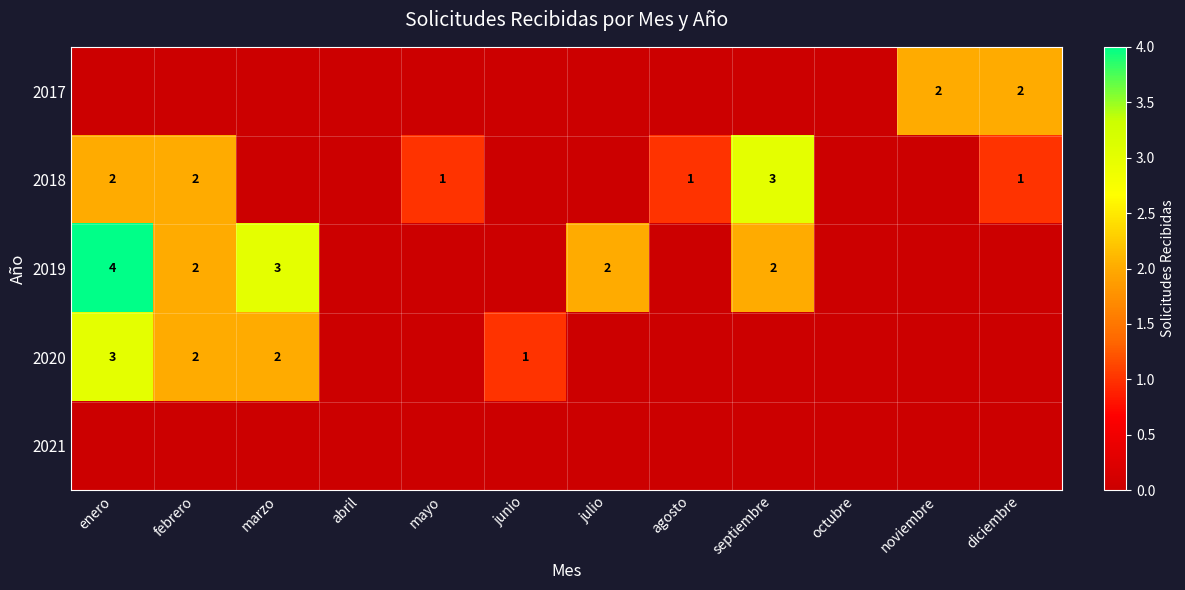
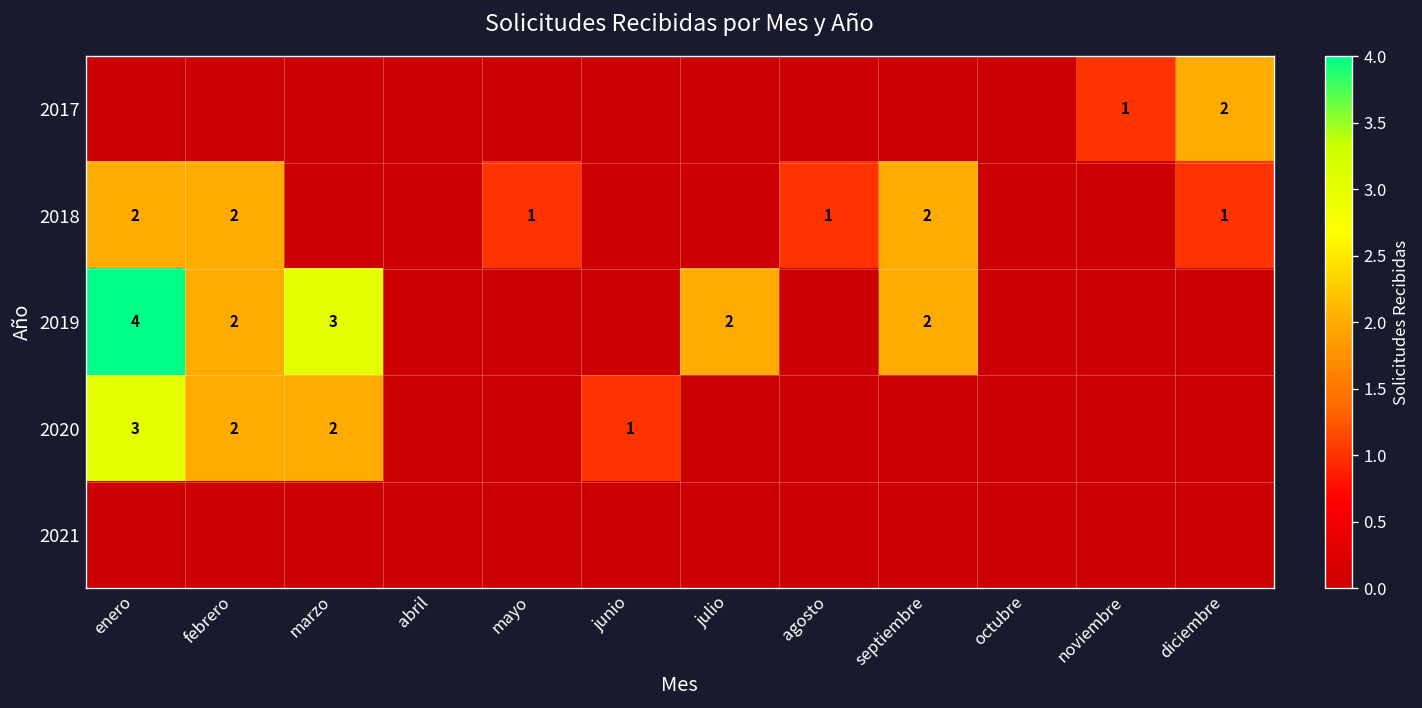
2017, noviembre: 2 -> 1
2018, septiembre: 3 -> 2
